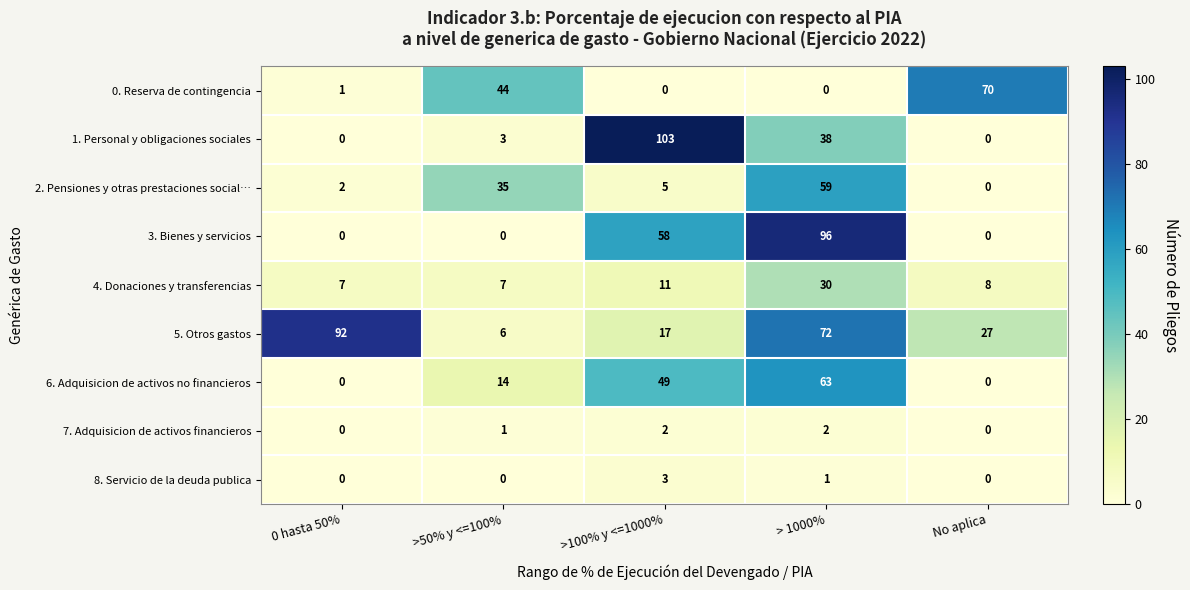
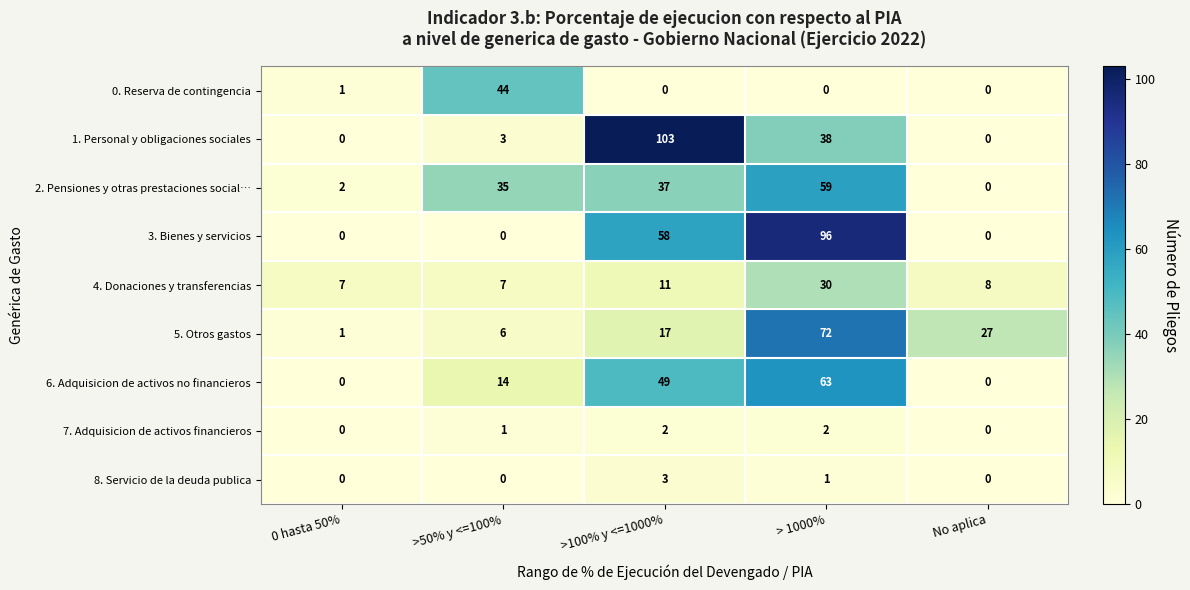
0. Reserva de contingencia, No aplica: 70 -> 0
2. Pensiones y otras prestaciones social…, >100% y <=1000%: 5 -> 37
5. Otros gastos, 0 hasta 50%: 92 -> 1
